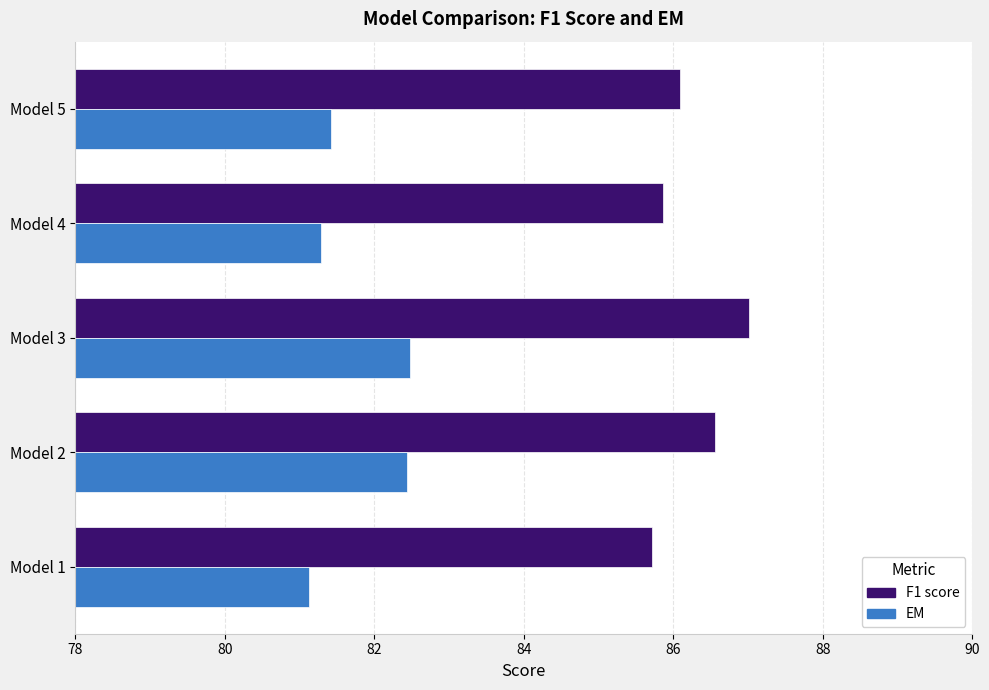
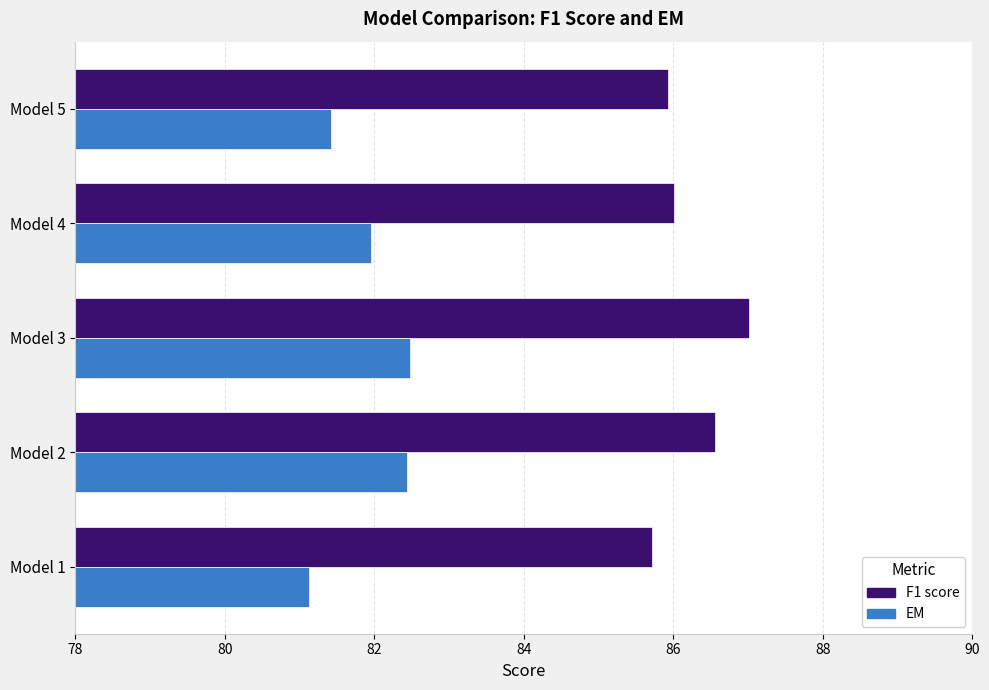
F1 score, Model 5: 86.1 -> 85.9
F1 score, Model 4: 85.9 -> 86.0
EM, Model 4: 81.3 -> 82.0
